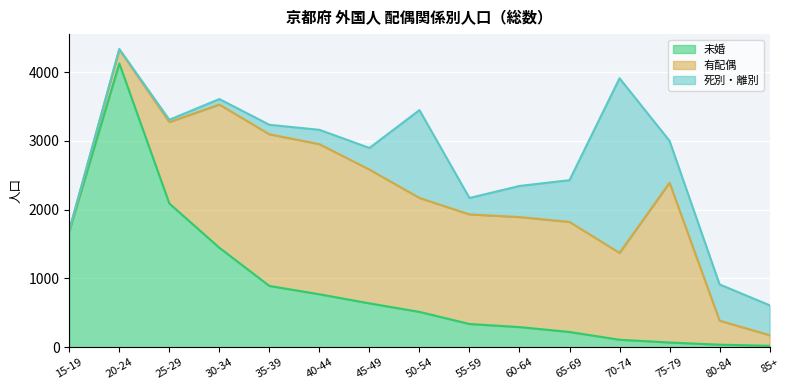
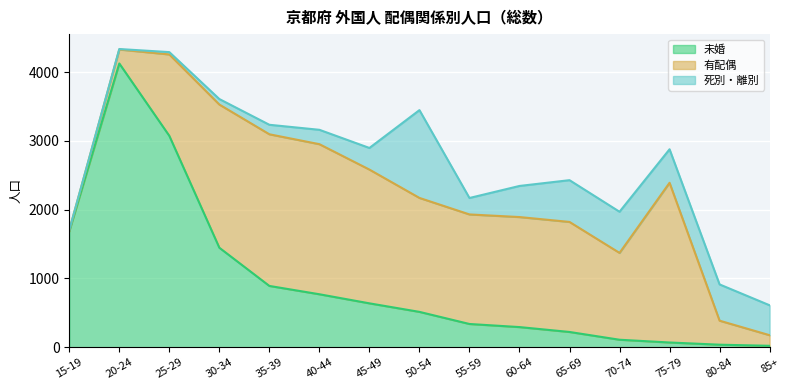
未婚, 25-29: 2100 -> 3100
死別・離別, 70-74: 2500 -> 600
死別・離別, 75-79: 600 -> 500
